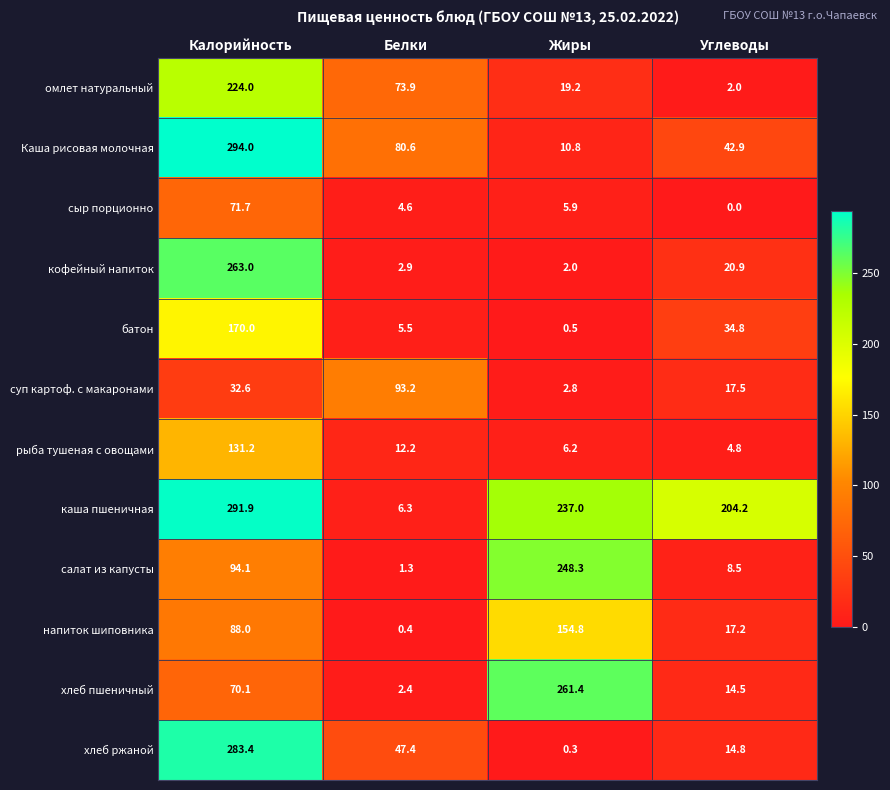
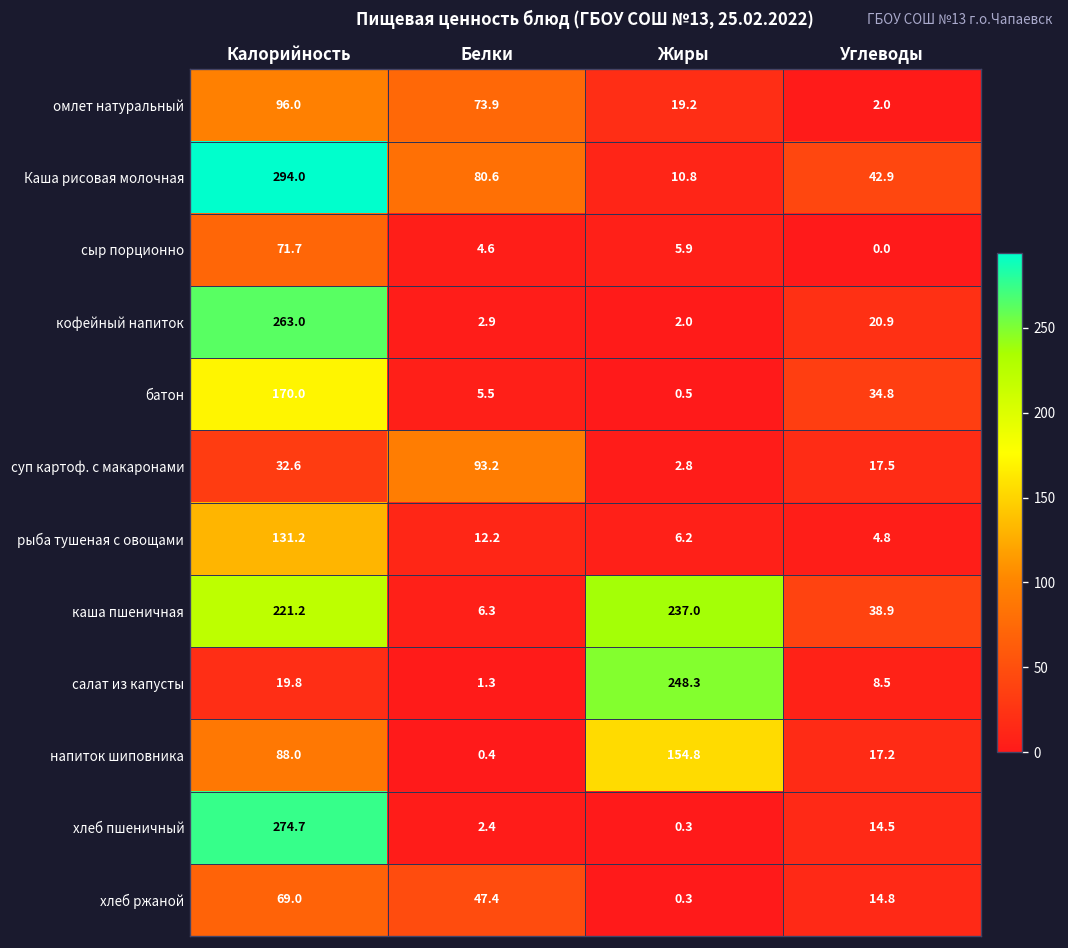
омлет натуральный, Калорийность: 224.0 -> 96.0
каша пшеничная, Калорийность: 291.9 -> 221.2
каша пшеничная, Углеводы: 204.2 -> 38.9
салат из капусты, Калорийность: 94.1 -> 19.8
хлеб пшеничный, Калорийность: 70.1 -> 274.7
хлеб пшеничный, Жиры: 261.4 -> 0.3
хлеб ржаной, Калорийность: 283.4 -> 69.0
